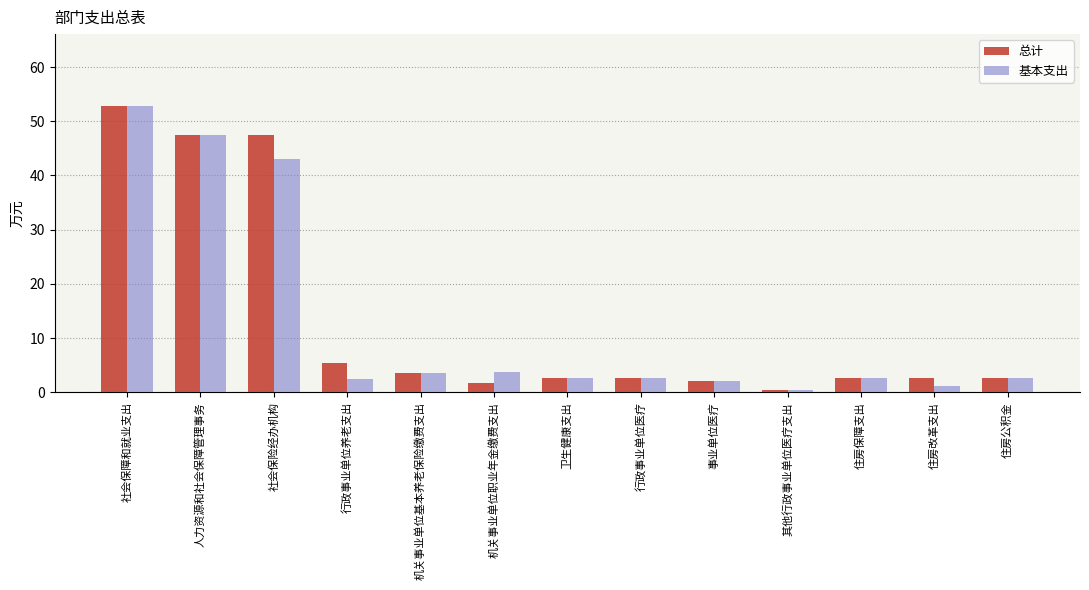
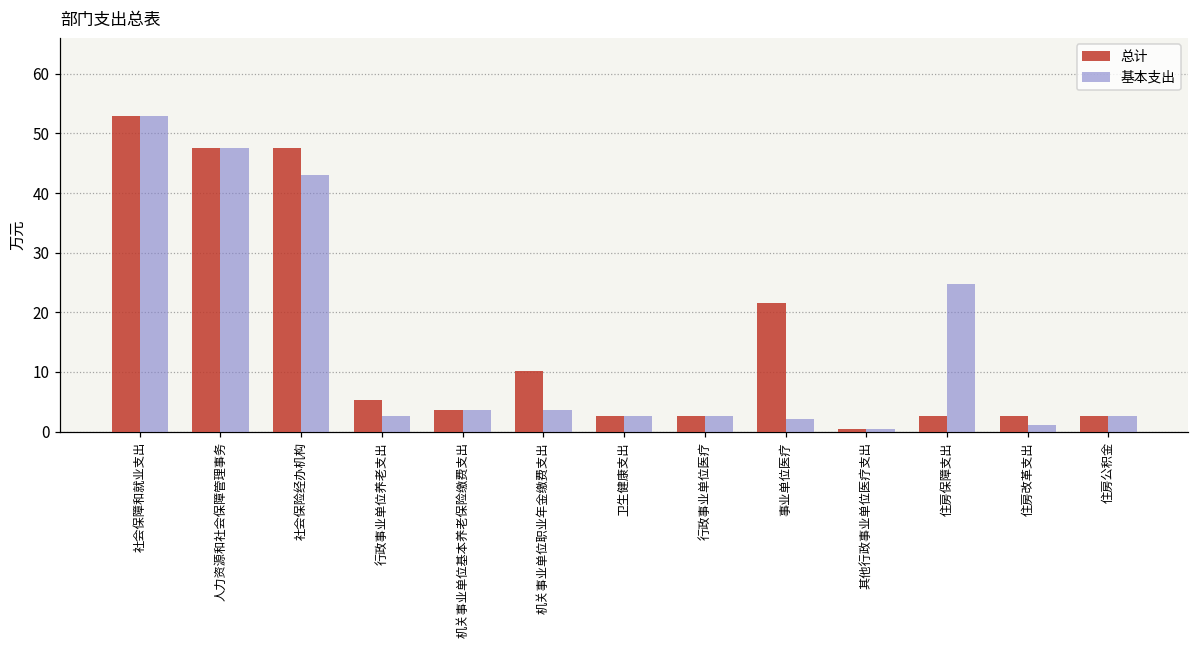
总计, 机关事业单位职业年金缴费支出: 2 -> 10
总计, 事业单位医疗: 2 -> 22
基本支出, 住房保障支出: 3 -> 25
